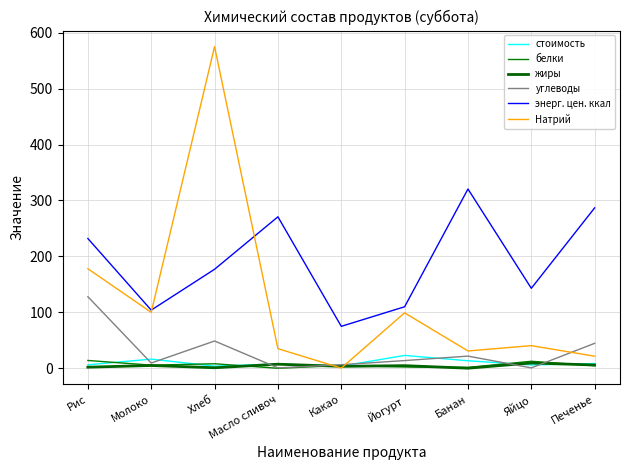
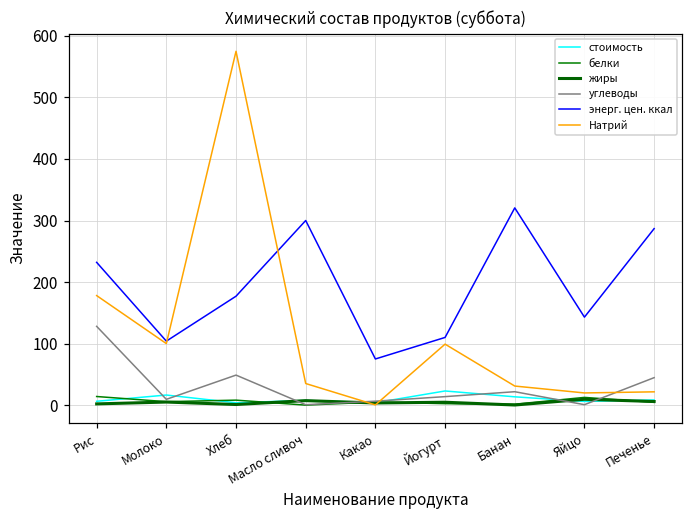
энерг. цен. ккал, Масло сливоч: 270 -> 300
Натрий, Яйцо: 40 -> 20
